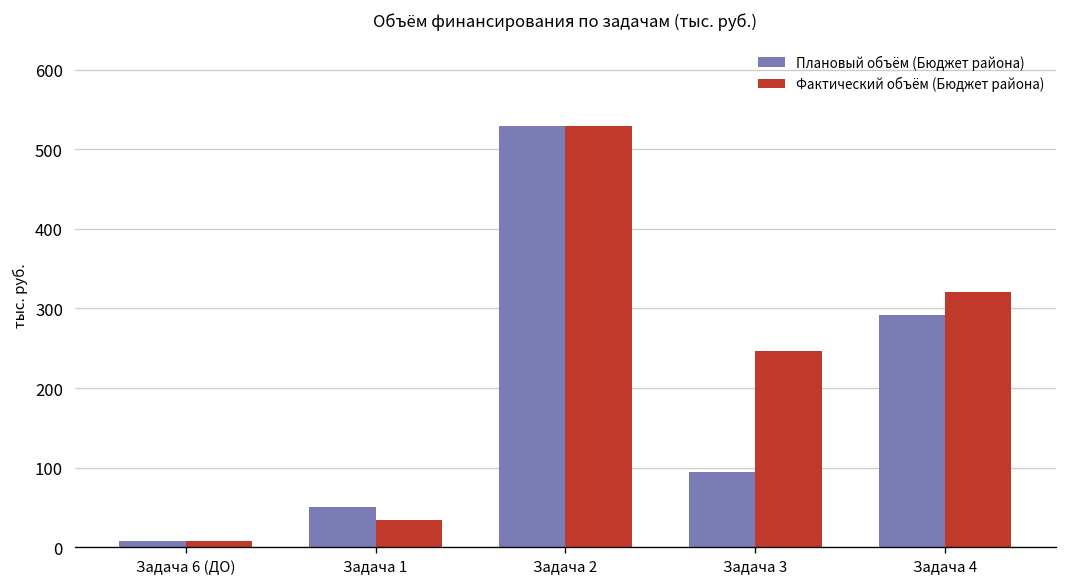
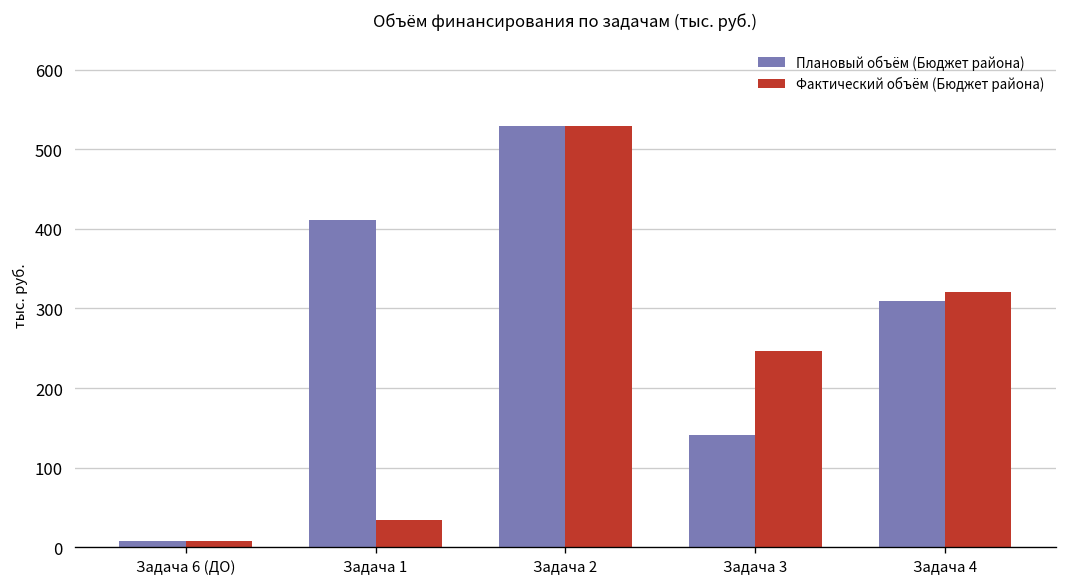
Плановый объём (Бюджет района), Задача 1: 50 -> 410
Плановый объём (Бюджет района), Задача 3: 90 -> 140
Плановый объём (Бюджет района), Задача 4: 290 -> 310
